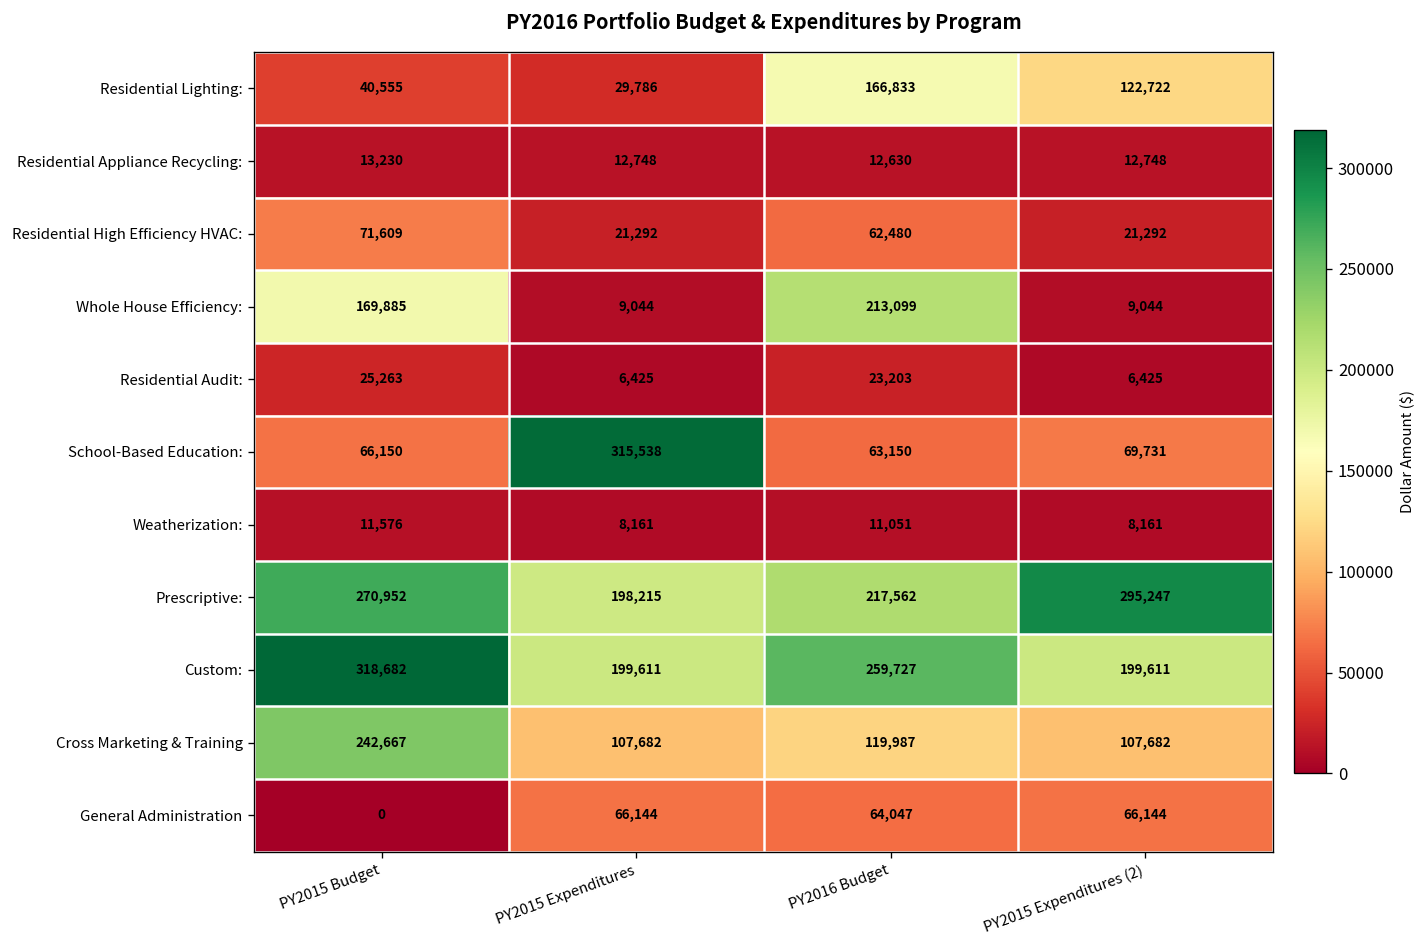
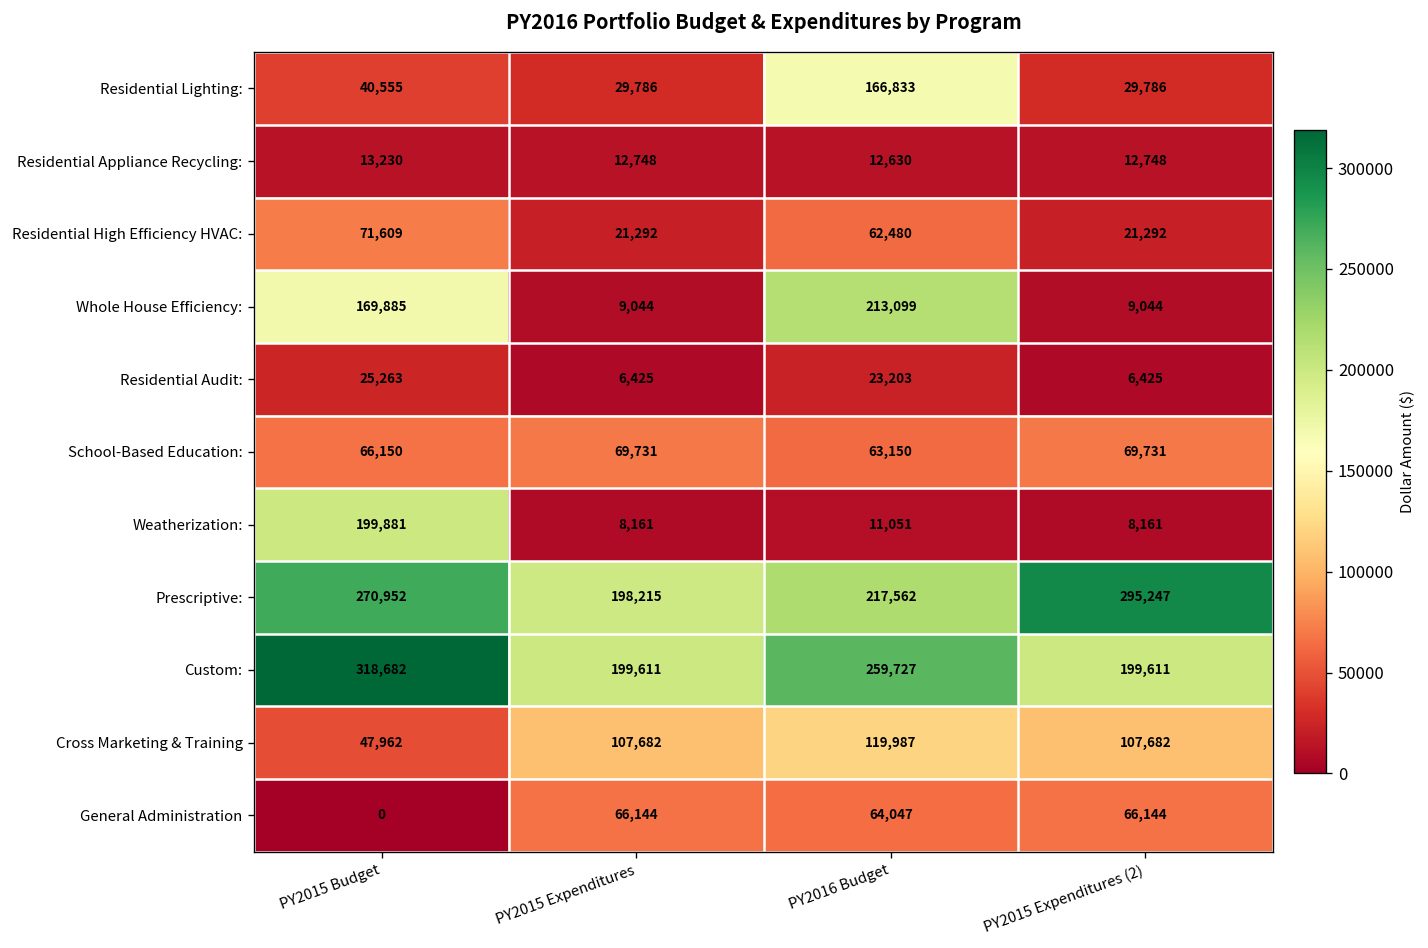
Residential Lighting:, PY2015 Expenditures (2): 122,722 -> 29,786
School-Based Education:, PY2015 Expenditures: 315,538 -> 69,731
Weatherization:, PY2015 Budget: 11,576 -> 199,881
Cross Marketing & Training, PY2015 Budget: 242,667 -> 47,962
